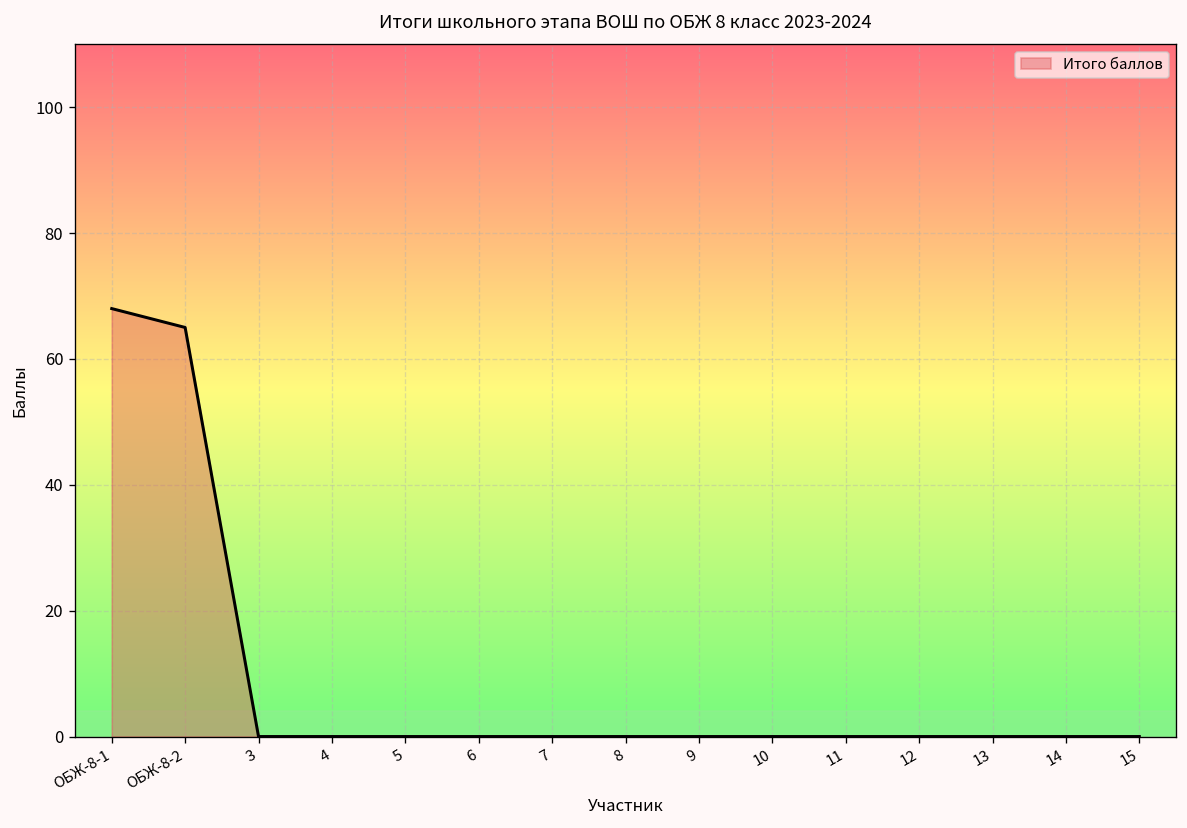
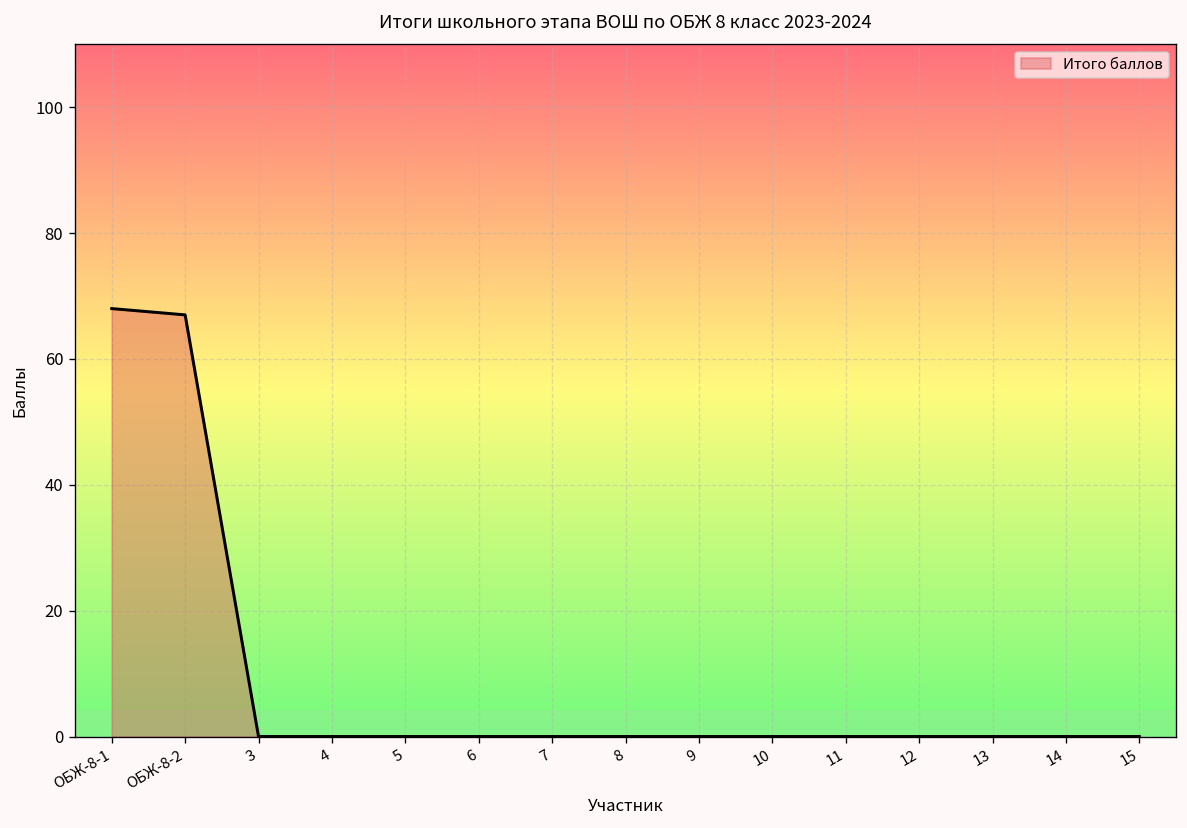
ОБЖ-8-2: 65 -> 67
